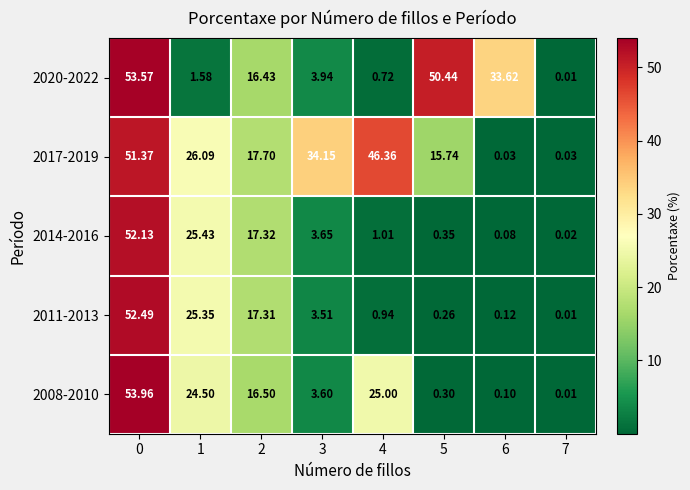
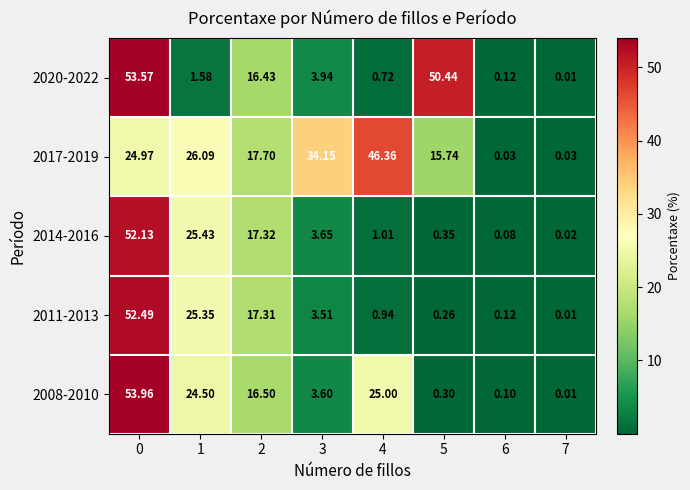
2020-2022, 6: 33.62 -> 0.12
2017-2019, 0: 51.37 -> 24.97
